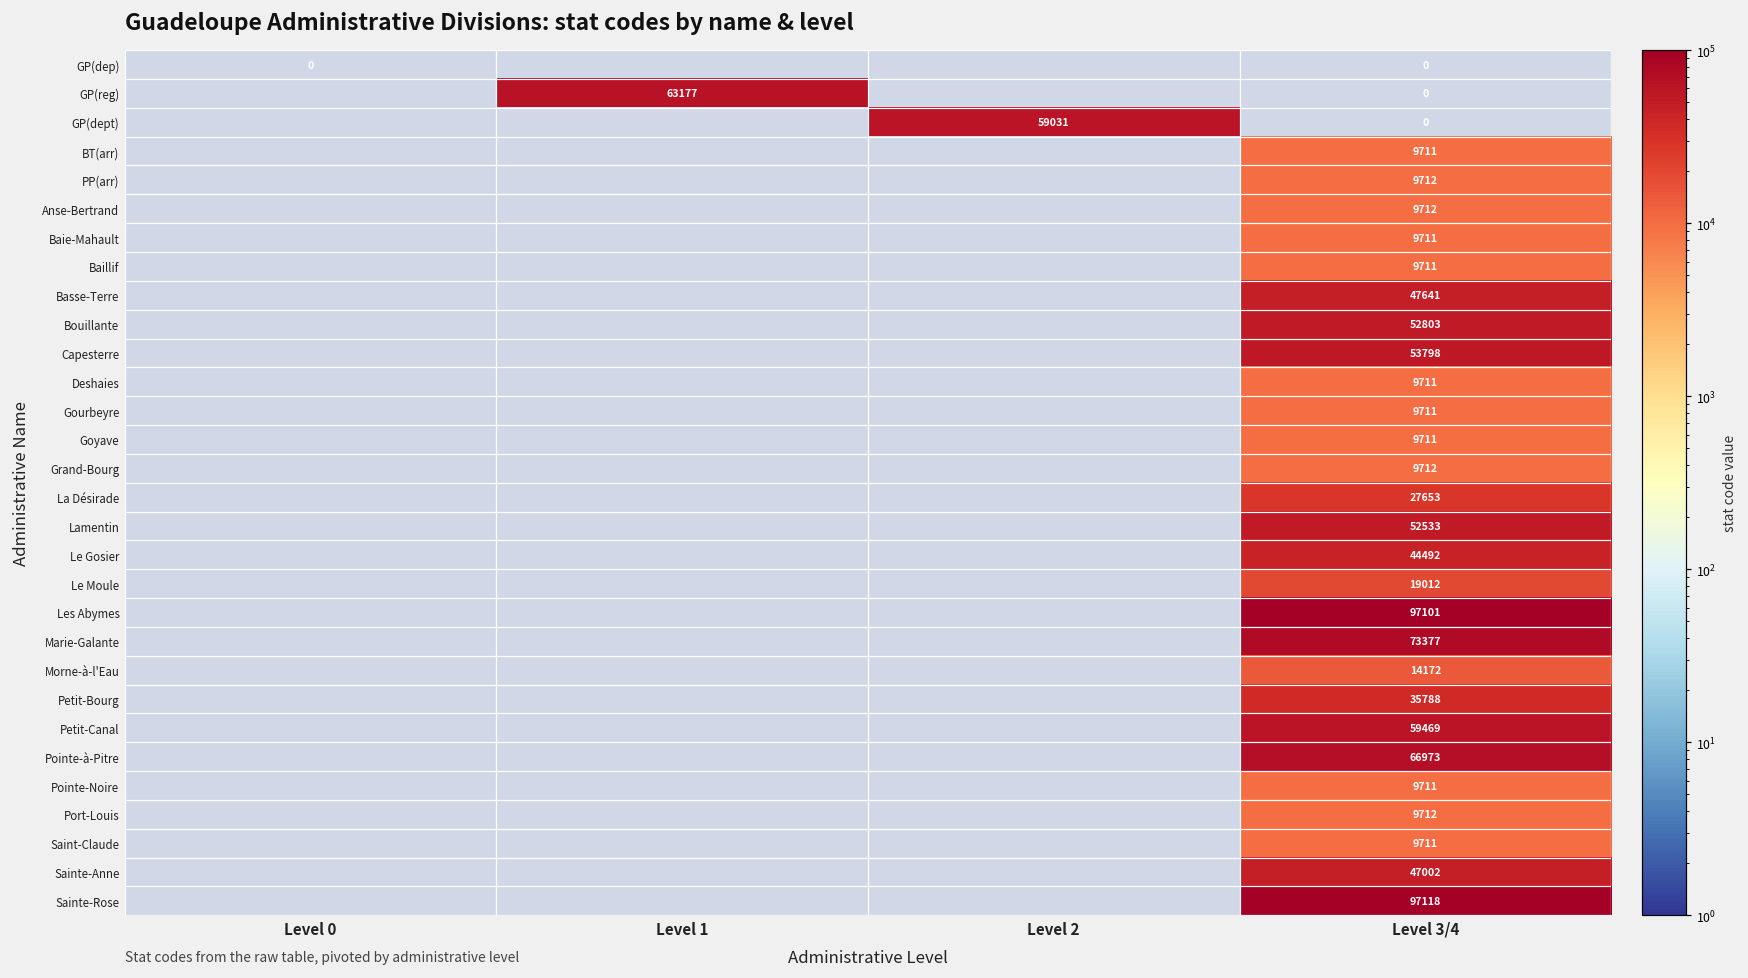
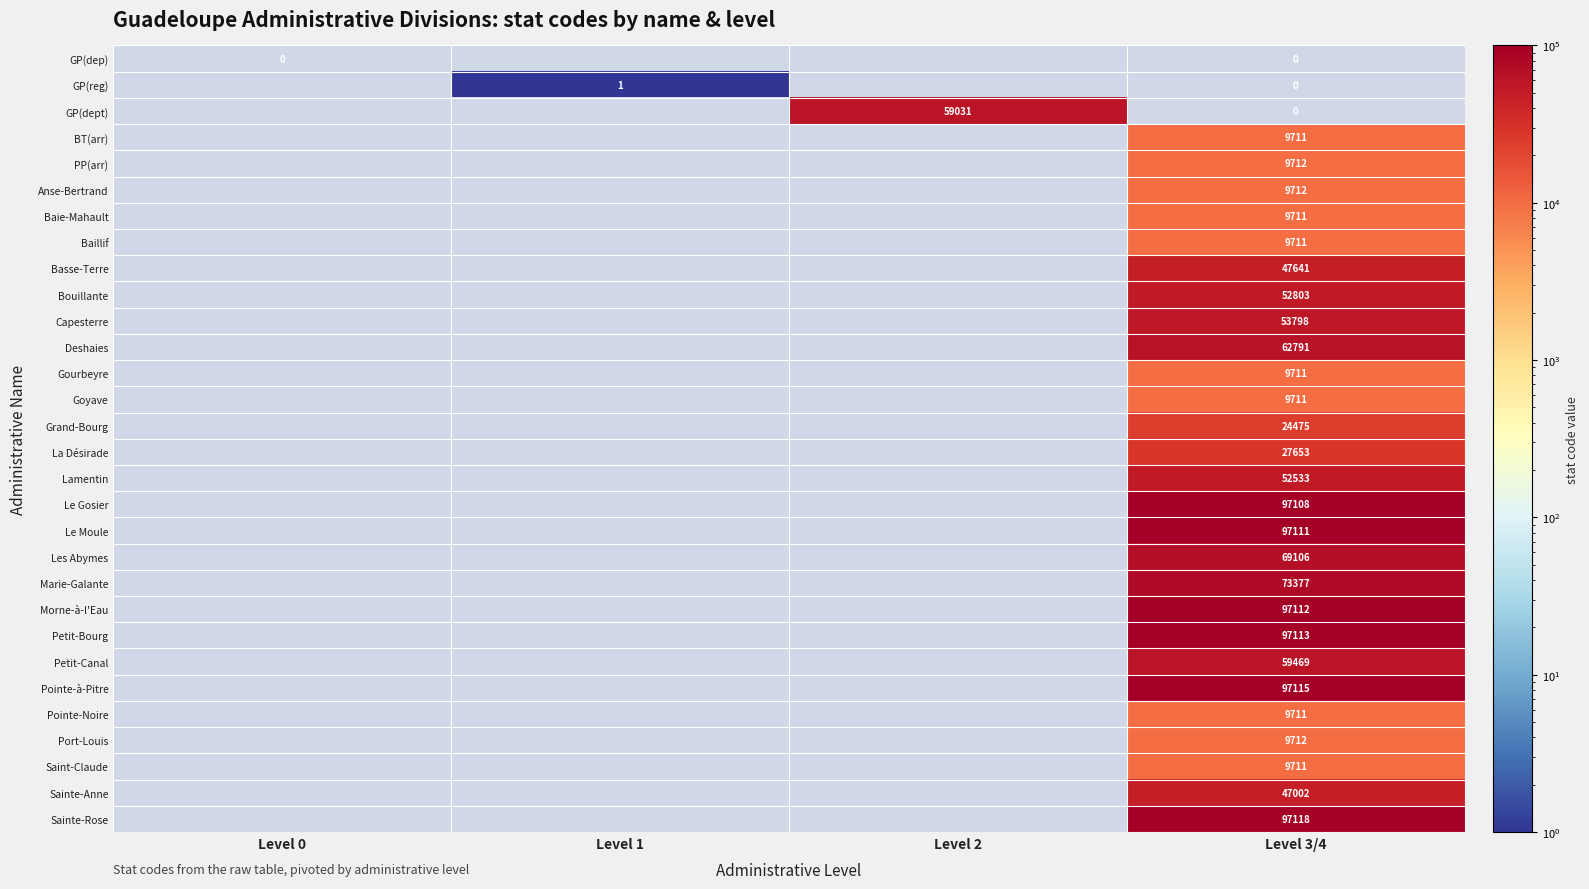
GP(reg), Level 1: 63177 -> 1
Deshaies, Level 3/4: 9711 -> 62791
Grand-Bourg, Level 3/4: 9712 -> 24475
Le Gosier, Level 3/4: 44492 -> 97108
Le Moule, Level 3/4: 19012 -> 97111
Les Abymes, Level 3/4: 97101 -> 69106
Morne-à-l'Eau, Level 3/4: 14172 -> 97112
Petit-Bourg, Level 3/4: 35788 -> 97113
Pointe-à-Pitre, Level 3/4: 66973 -> 97115
